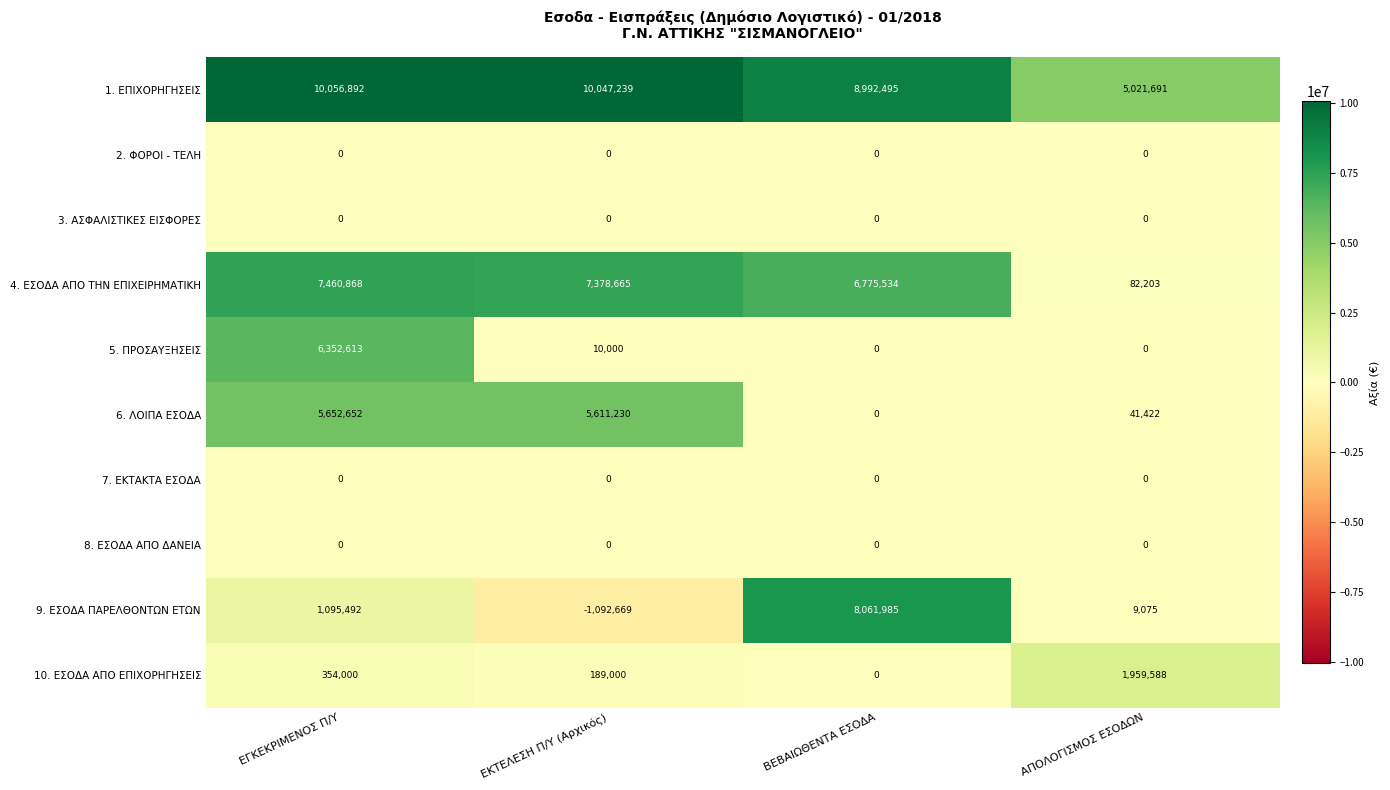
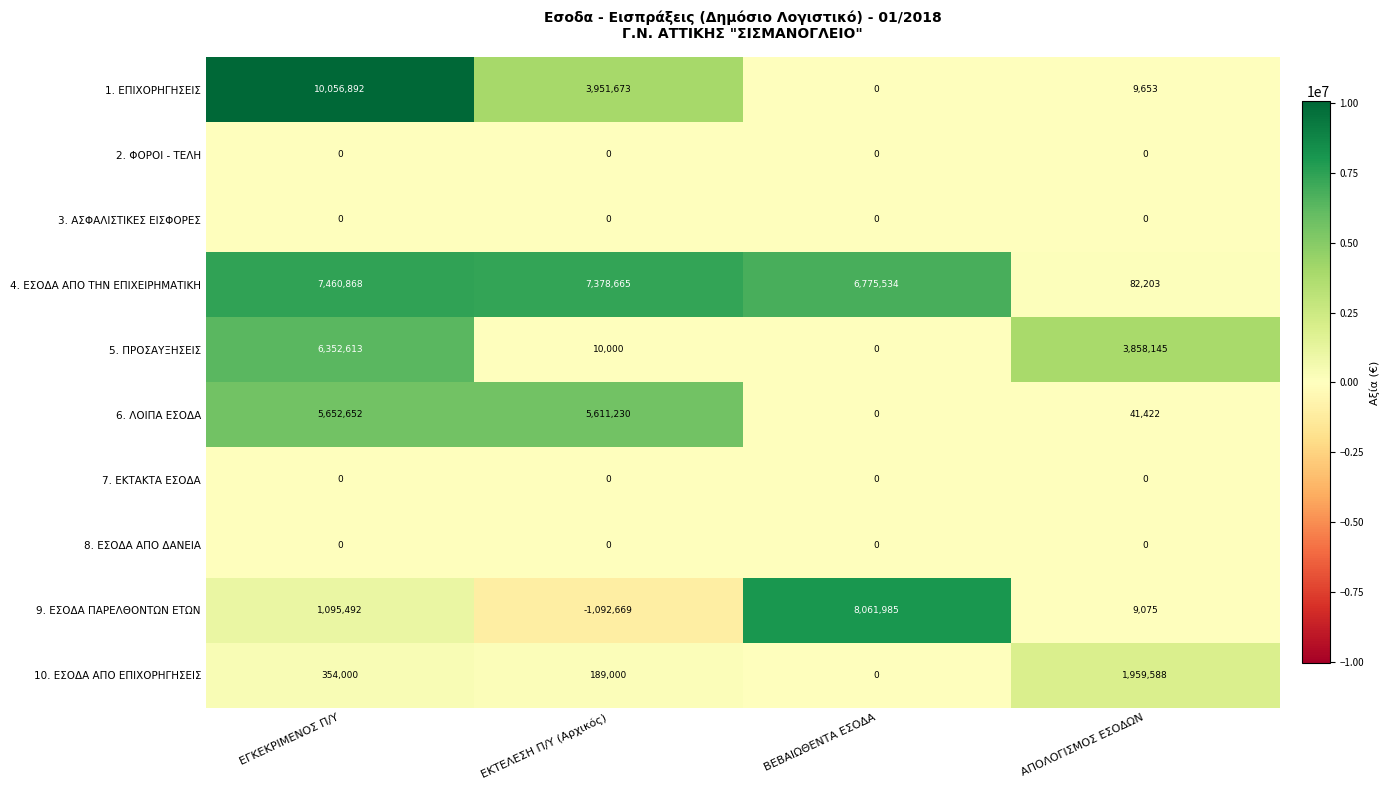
1. ΕΠΙΧΟΡΗΓΗΣΕΙΣ, ΕΚΤΕΛΕΣΗ Π/Υ (Αρχικός): 10,047,239 -> 3,951,673
1. ΕΠΙΧΟΡΗΓΗΣΕΙΣ, ΒΕΒΑΙΩΘΕΝΤΑ ΕΣΟΔΑ: 8,992,495 -> 0
1. ΕΠΙΧΟΡΗΓΗΣΕΙΣ, ΑΠΟΛΟΓΙΣΜΟΣ ΕΣΟΔΩΝ: 5,021,691 -> 9,653
5. ΠΡΟΣΑΥΞΗΣΕΙΣ, ΑΠΟΛΟΓΙΣΜΟΣ ΕΣΟΔΩΝ: 0 -> 3,858,145
